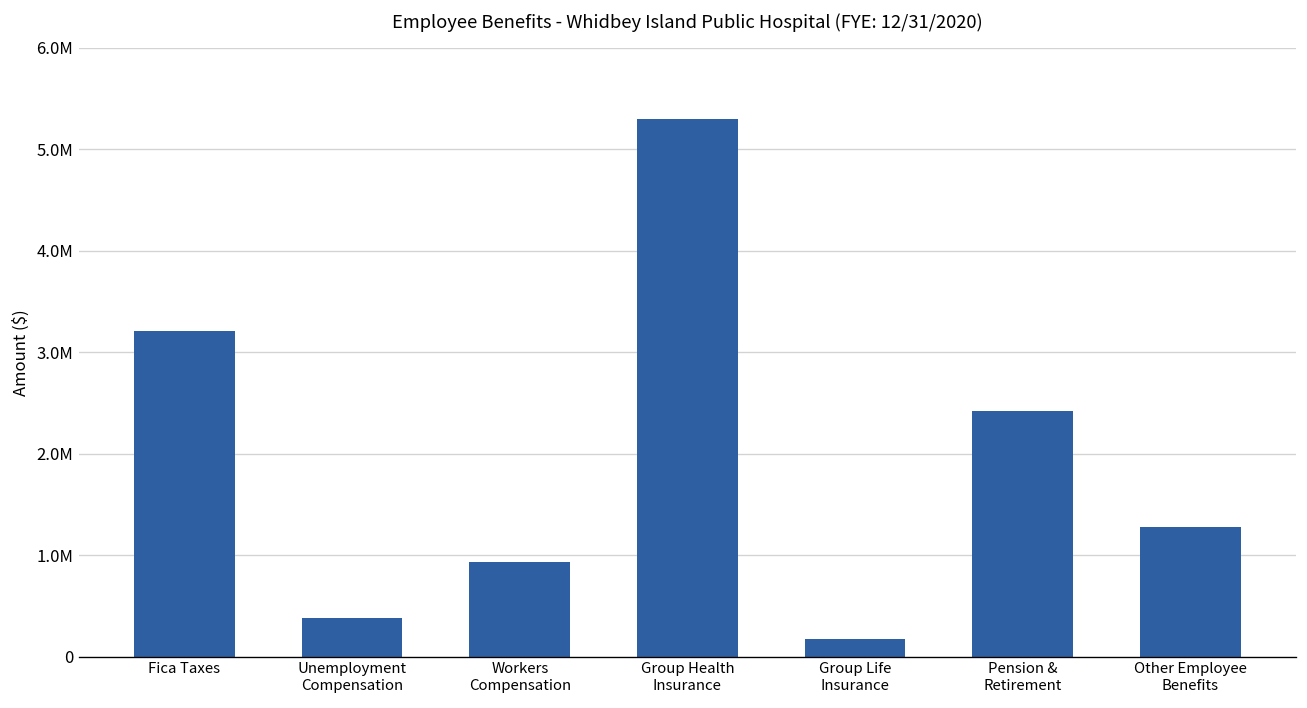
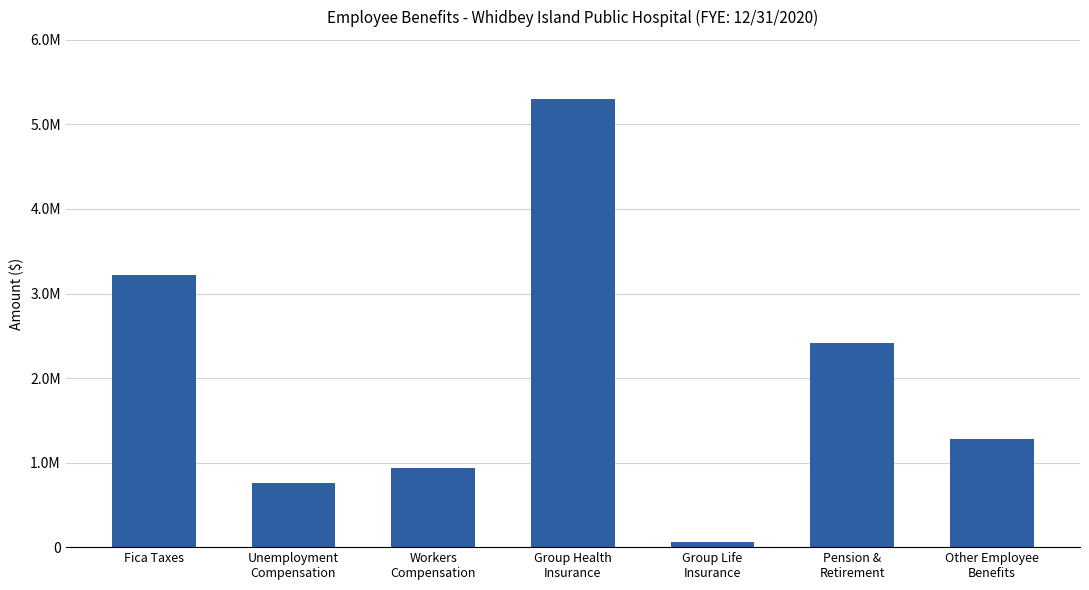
Unemployment Compensation: 400000 -> 800000
Group Life Insurance: 200000 -> 100000
